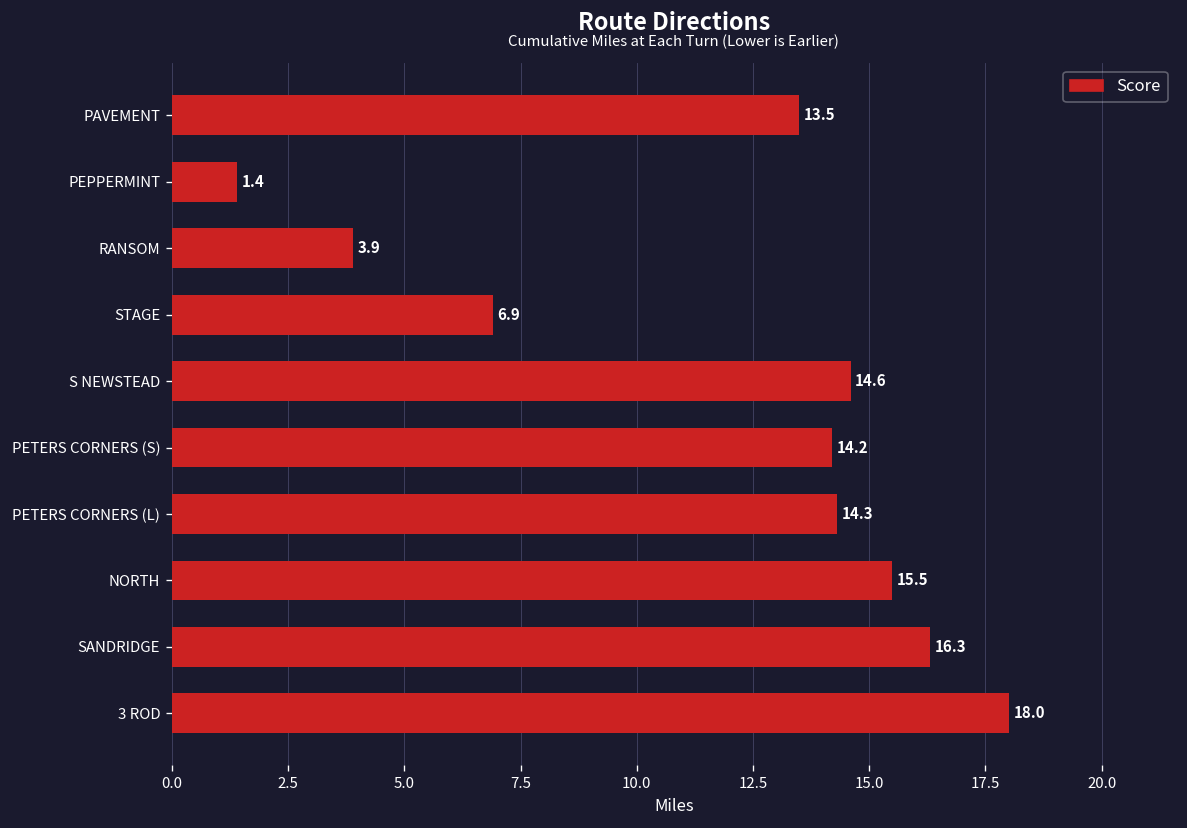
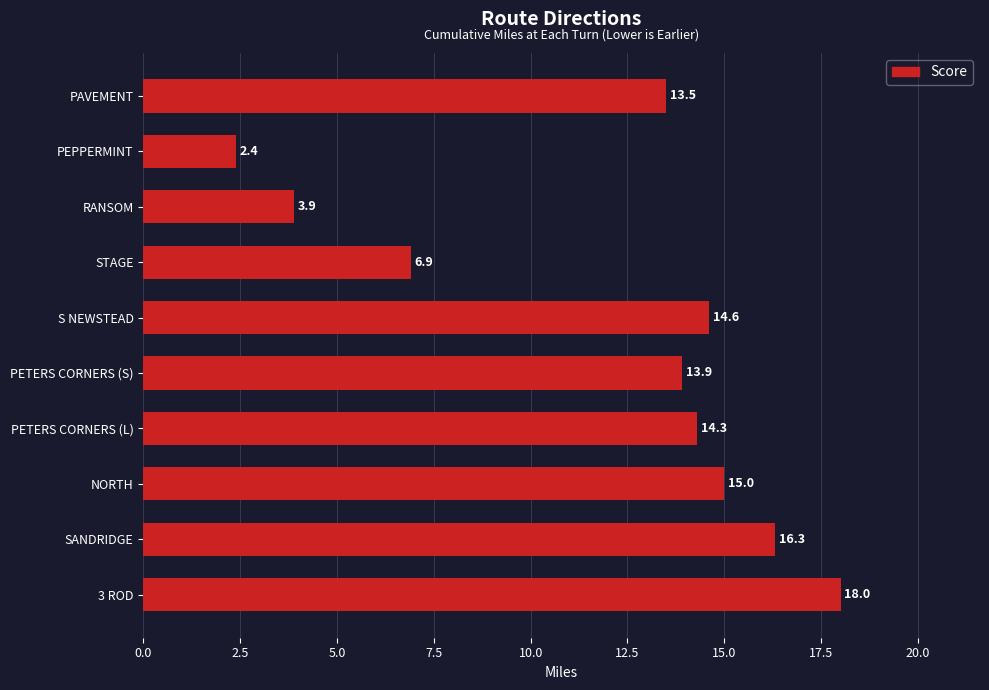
PEPPERMINT: 1.4 -> 2.4
PETERS CORNERS (S): 14.2 -> 13.9
NORTH: 15.5 -> 15.0
